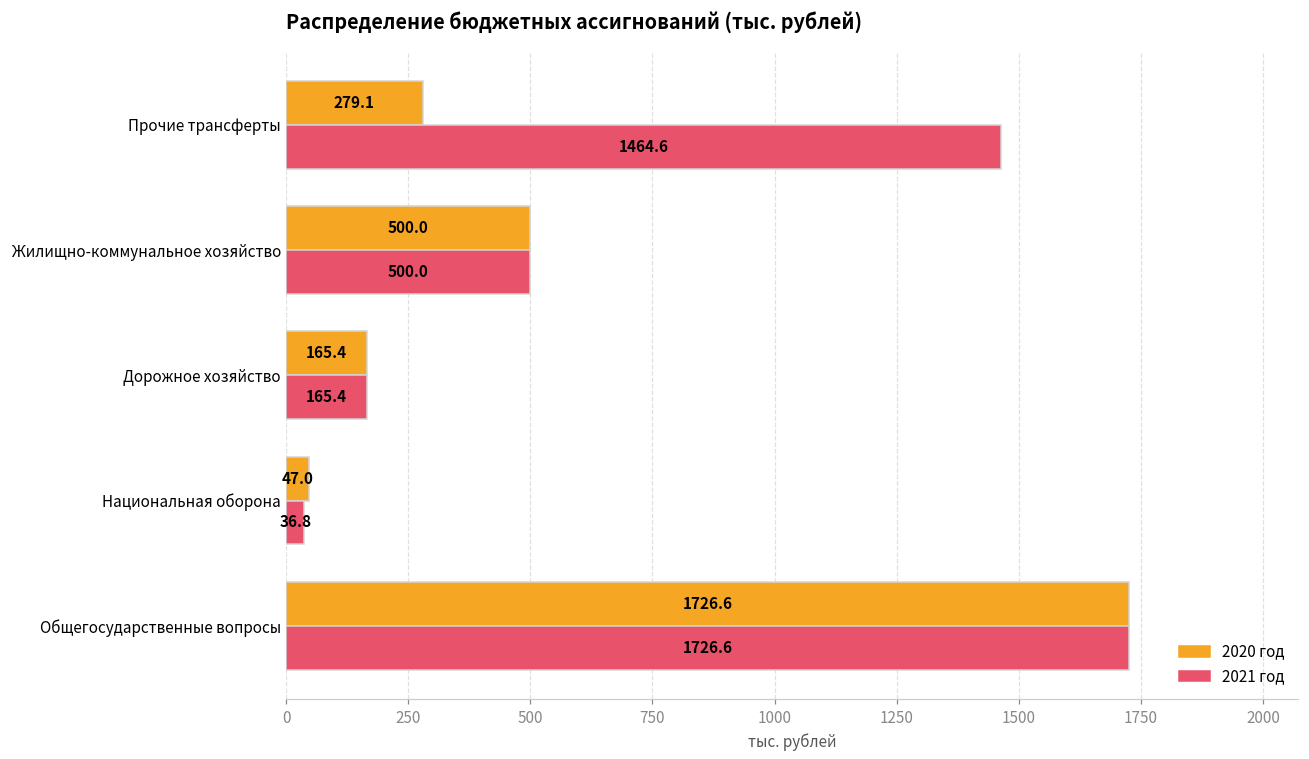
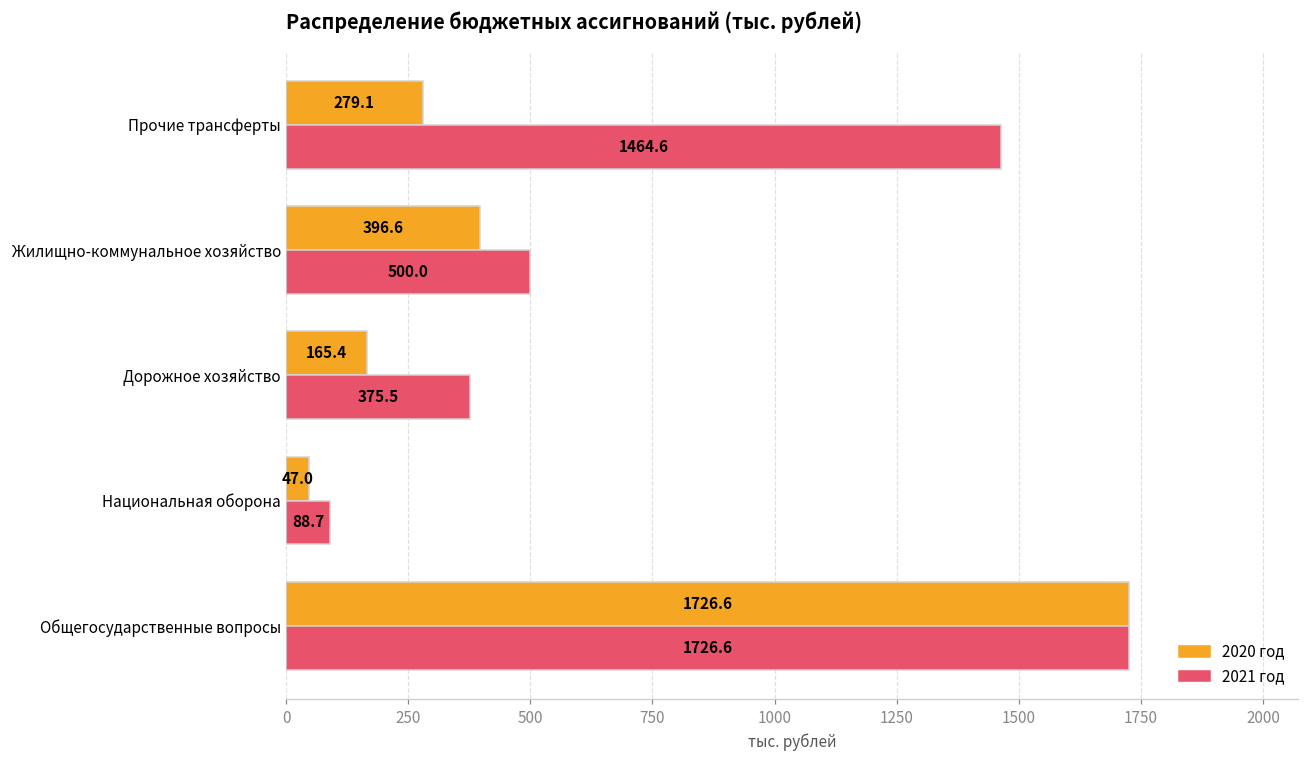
2020 год, Жилищно-коммунальное хозяйство: 500.0 -> 396.6
2021 год, Дорожное хозяйство: 165.4 -> 375.5
2021 год, Национальная оборона: 36.8 -> 88.7
